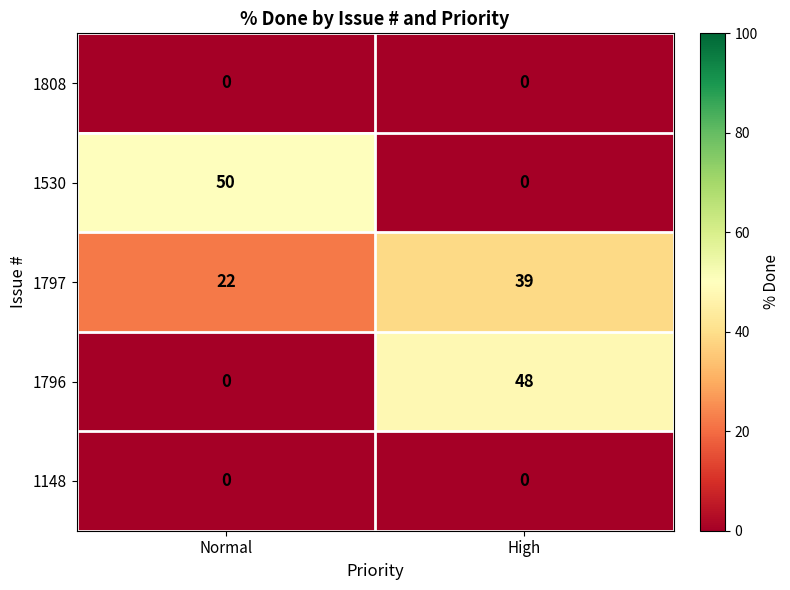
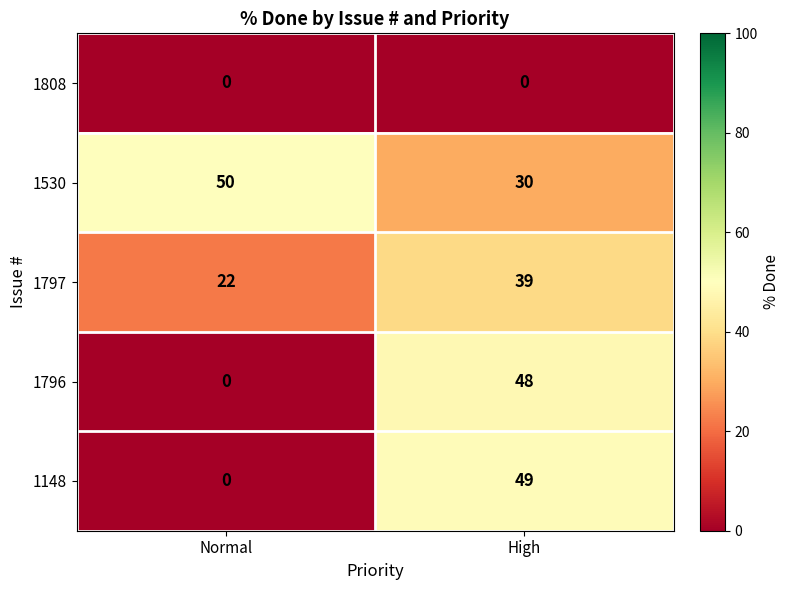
1530, High: 0 -> 30
1148, High: 0 -> 49
